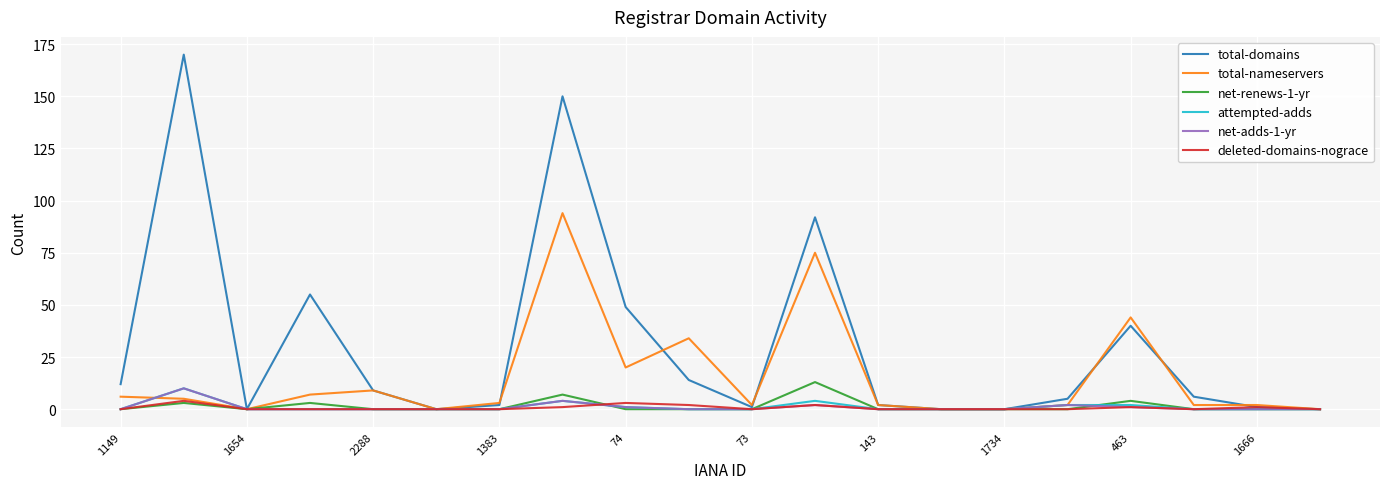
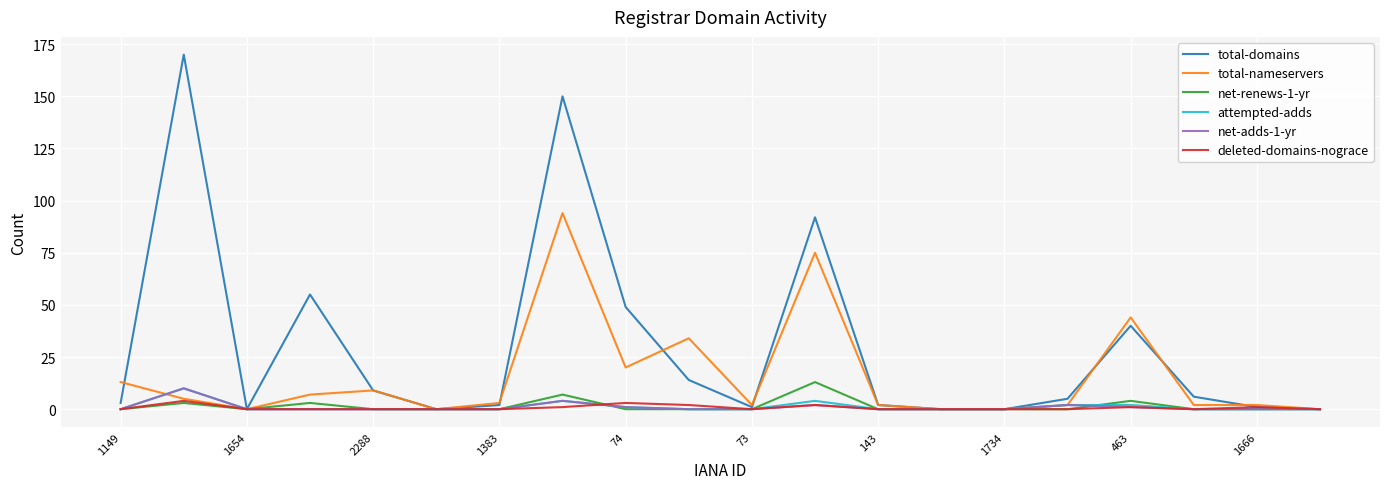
total-domains, 1149: 12 -> 3
total-nameservers, 1149: 6 -> 13
